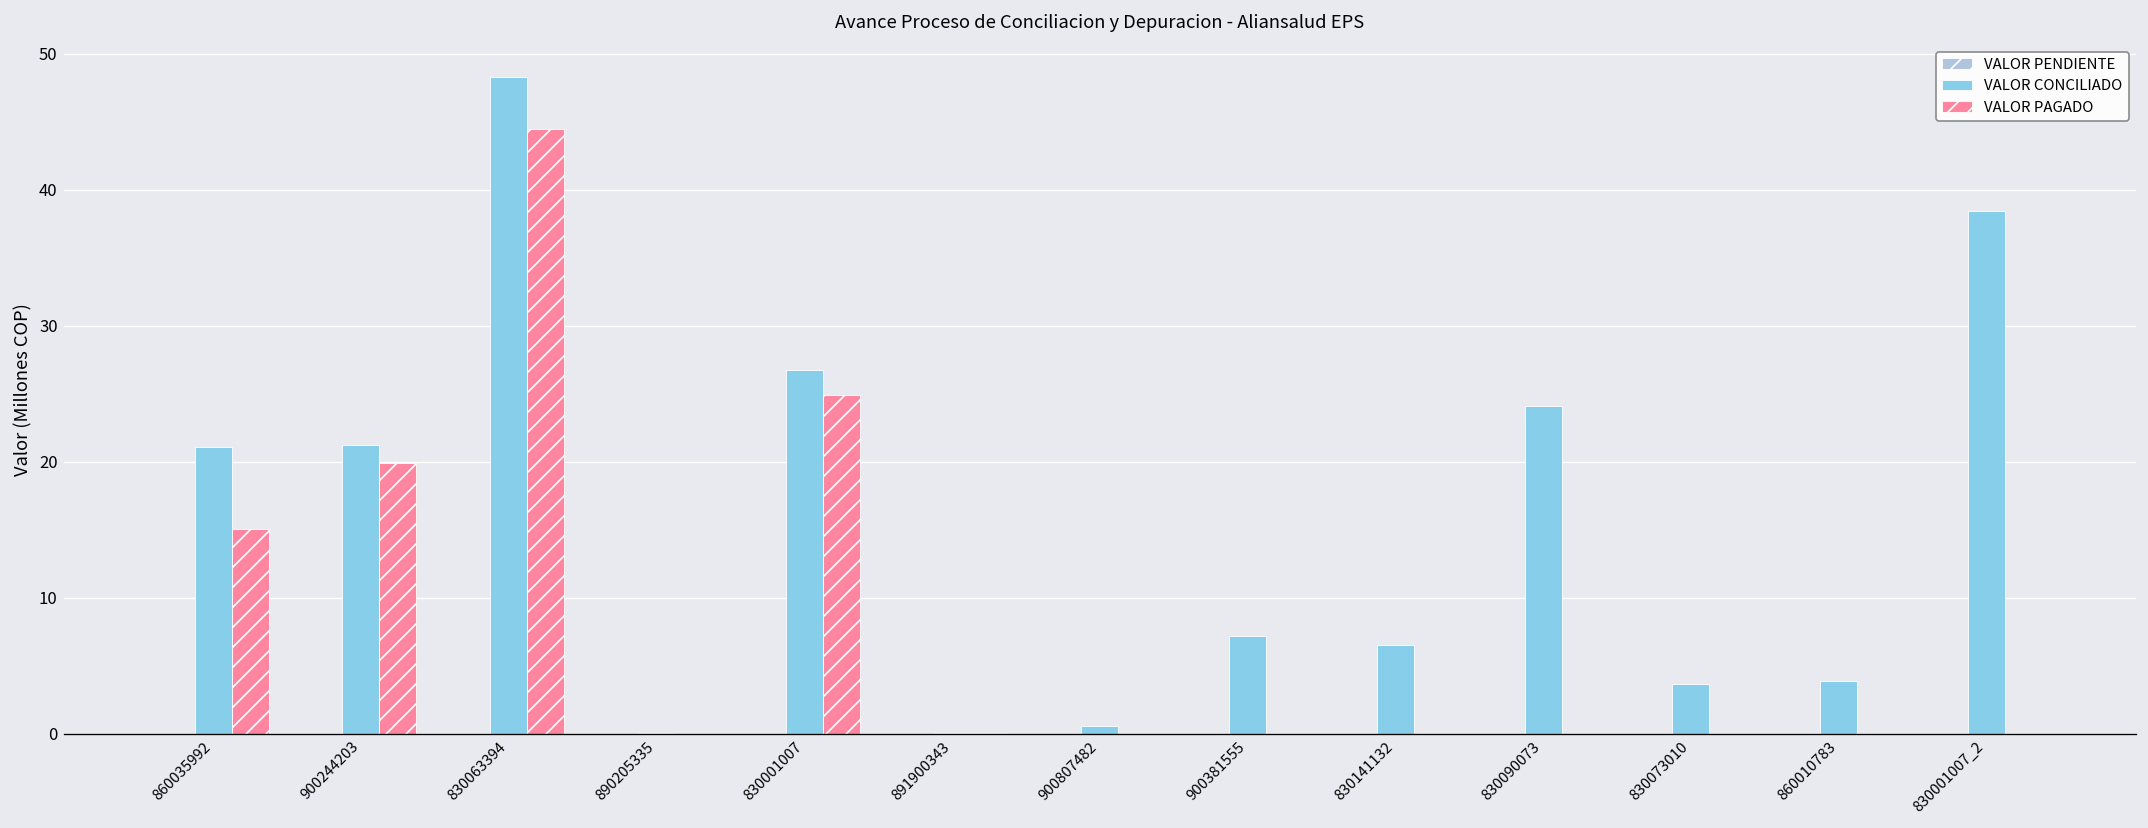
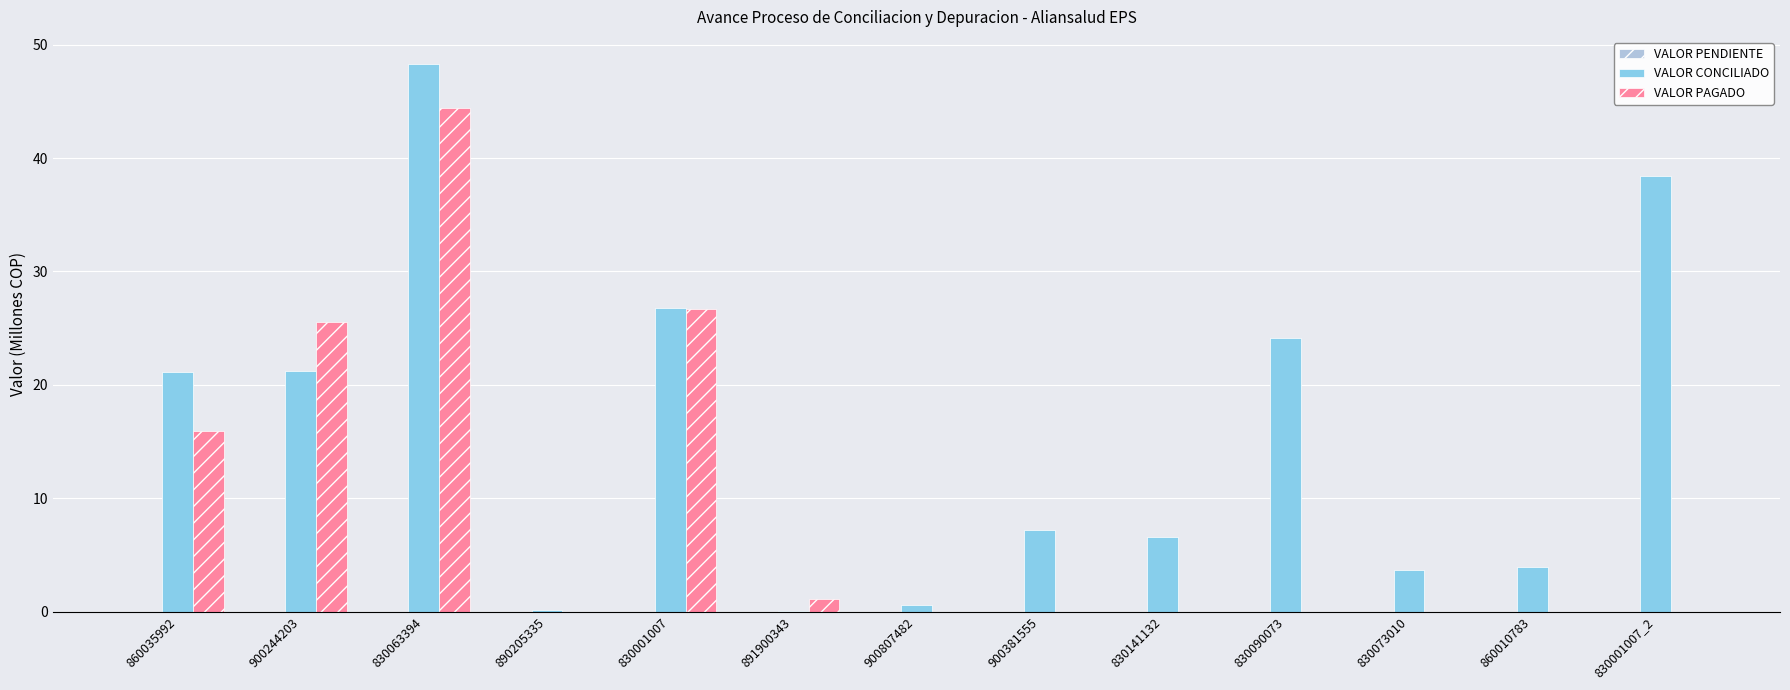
VALOR PAGADO, 860035992: 15.0 -> 15.9
VALOR PAGADO, 900244203: 19.9 -> 25.6
VALOR PAGADO, 830001007: 24.9 -> 26.7
VALOR PAGADO, 891900343: 0.1 -> 1.1
